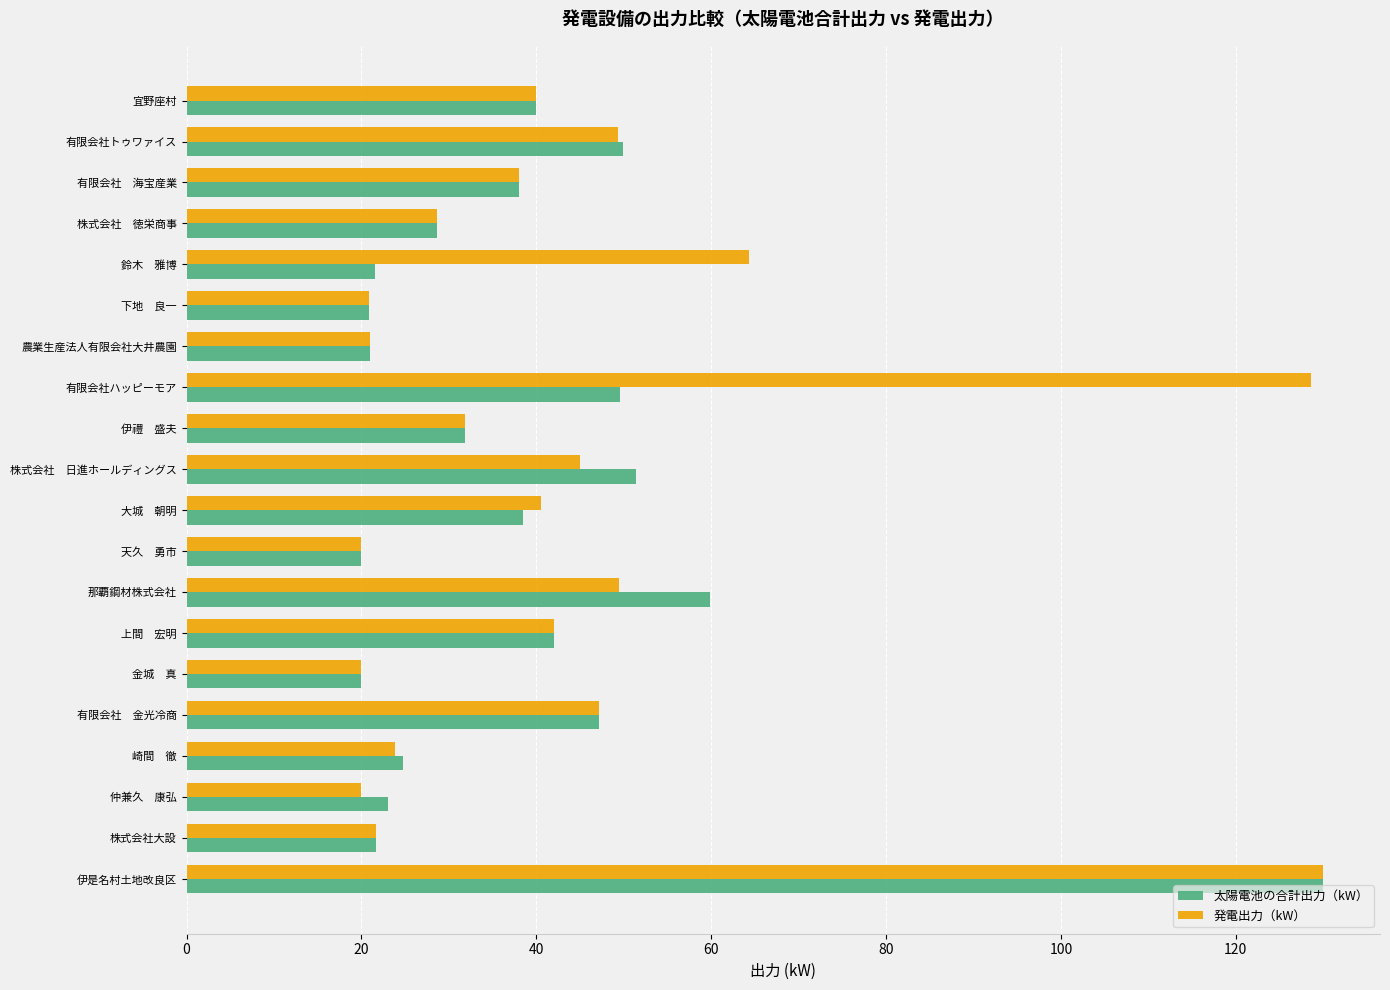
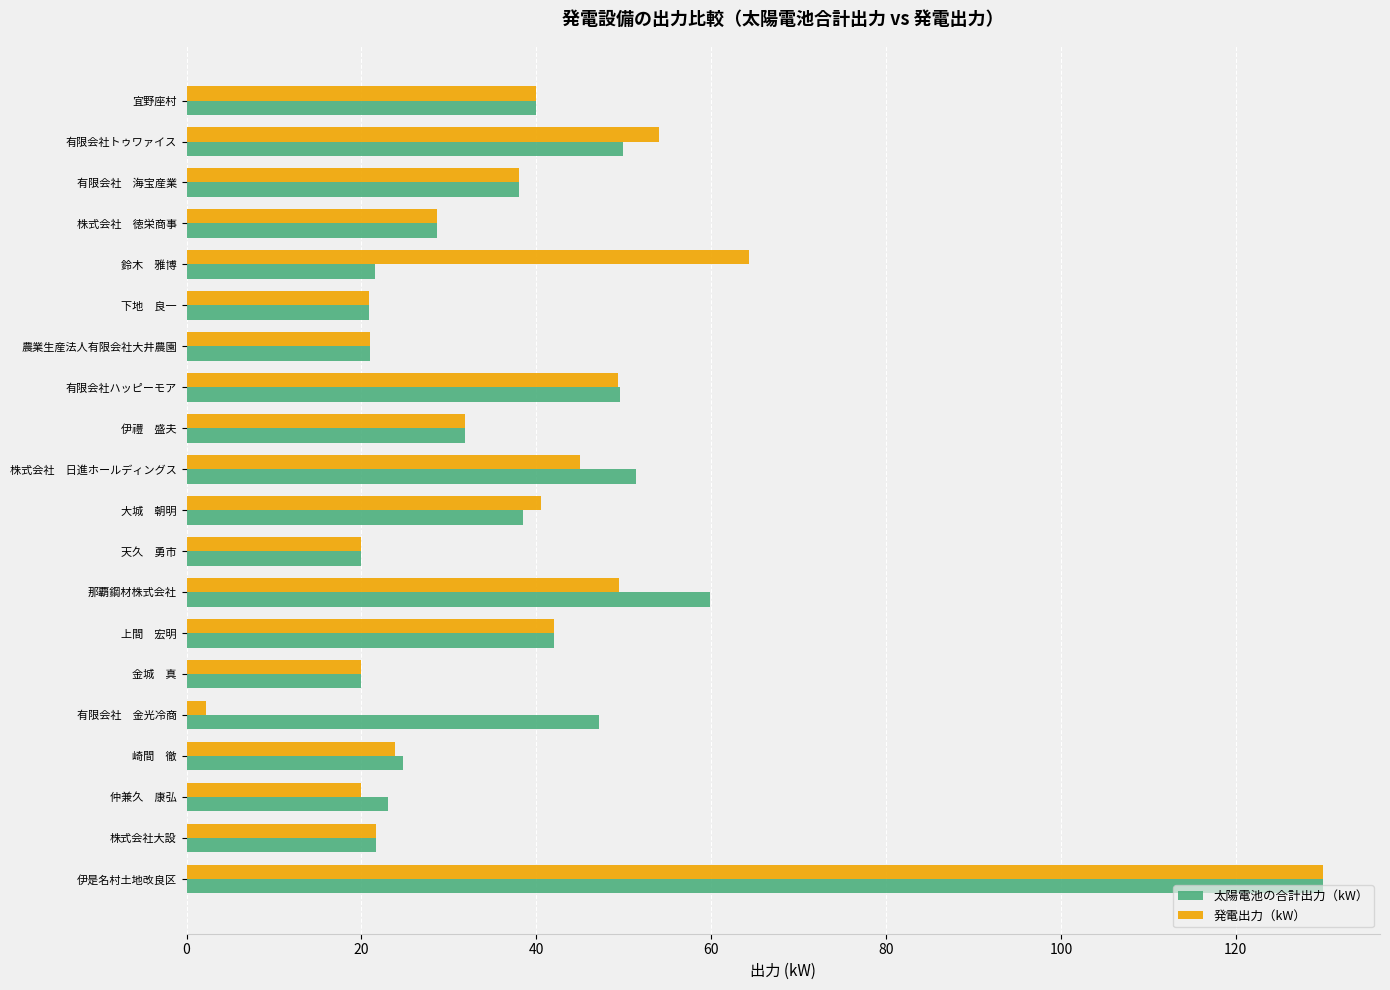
発電出力（kW）, 有限会社トゥワァイス: 49 -> 54
発電出力（kW）, 有限会社ハッピーモア: 129 -> 49
発電出力（kW）, 有限会社 金光冷商: 47 -> 2
